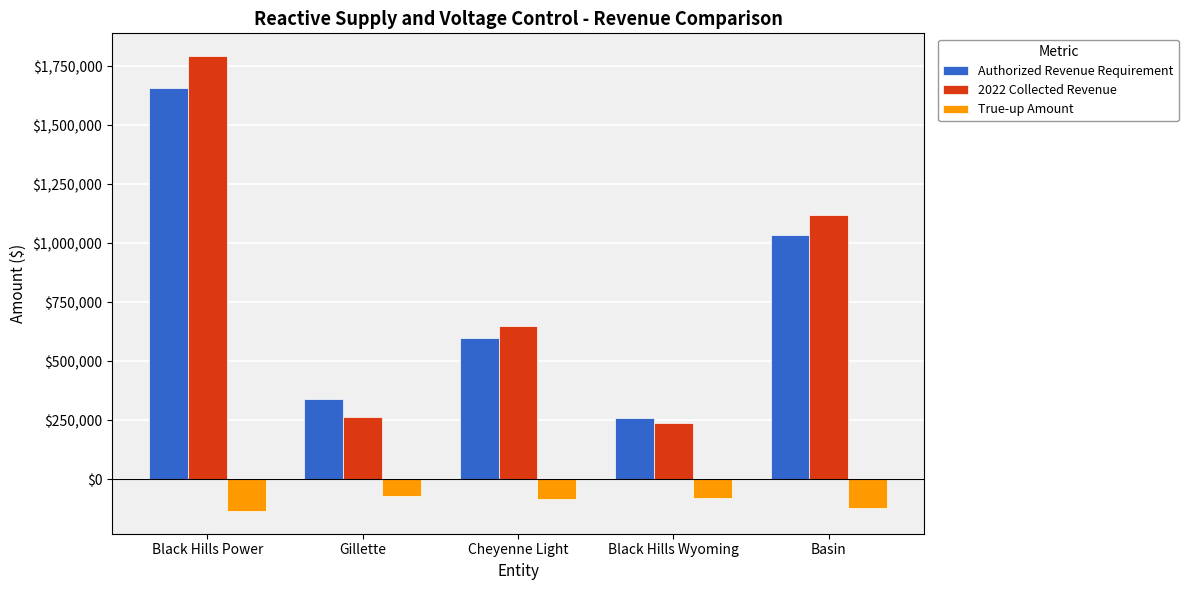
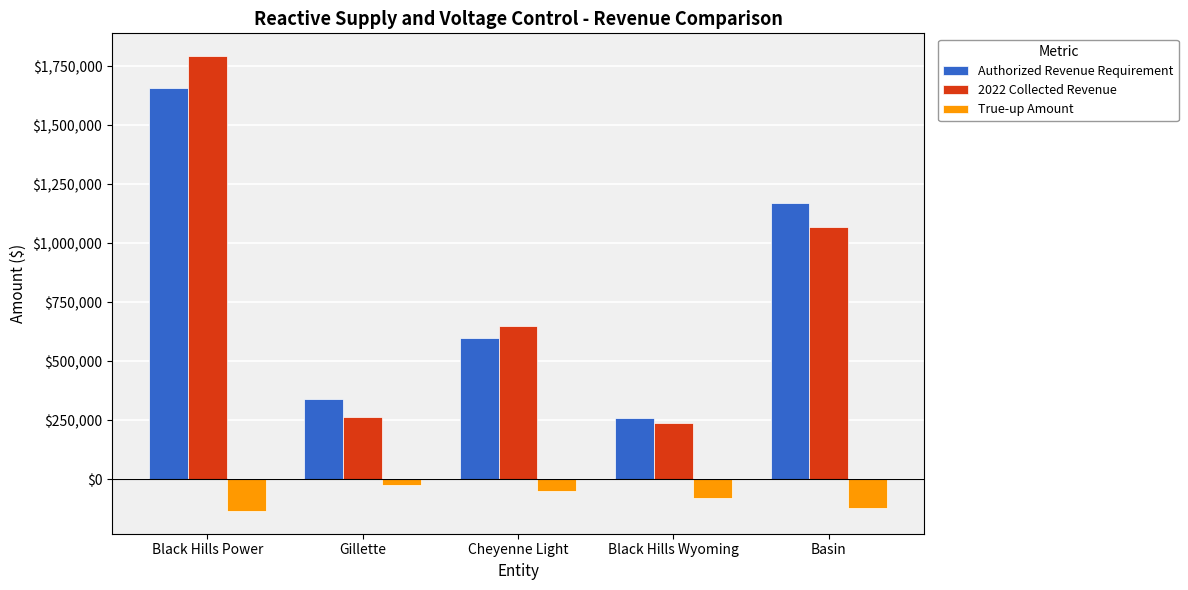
True-up Amount, Gillette: $-70,000 -> $-20,000
True-up Amount, Cheyenne Light: $-80,000 -> $-50,000
Authorized Revenue Requirement, Basin: $1,030,000 -> $1,170,000
2022 Collected Revenue, Basin: $1,120,000 -> $1,070,000
